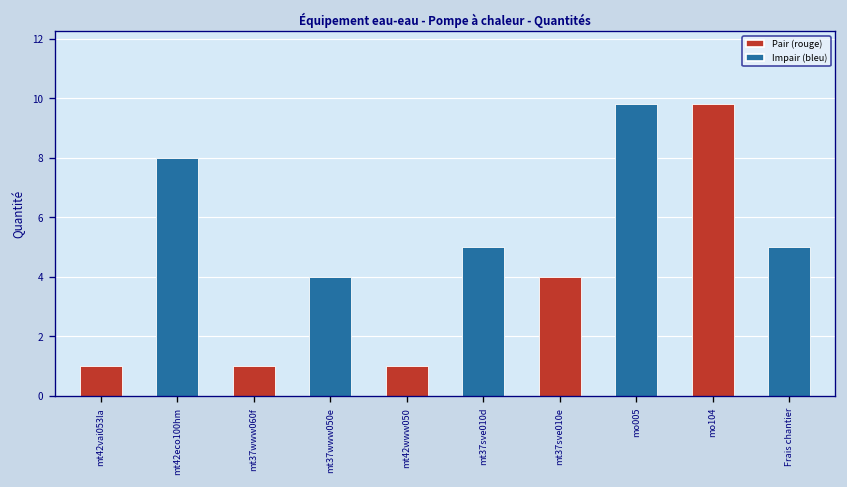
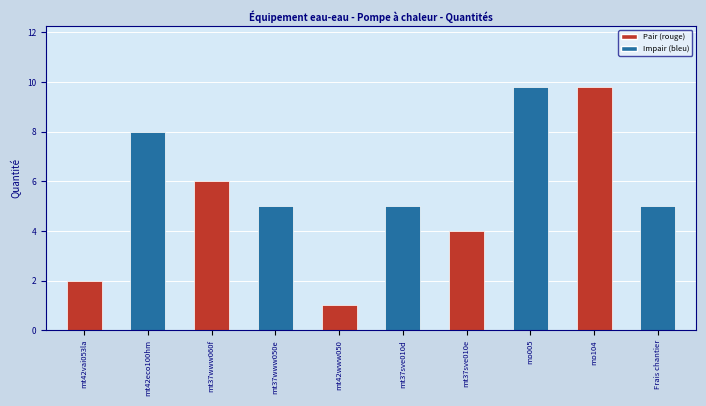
mt42vai053la: 1 -> 2
mt37www060f: 1 -> 6
mt37www050e: 4 -> 5
